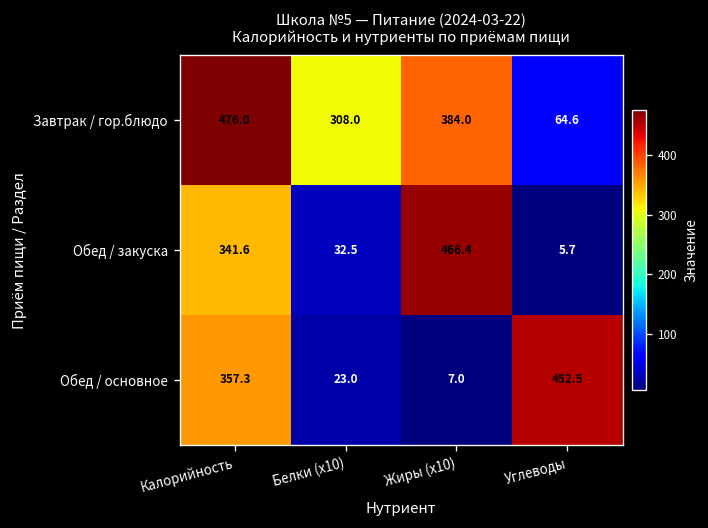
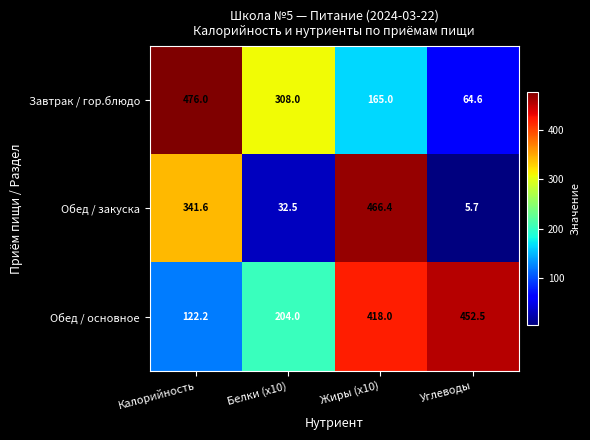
Завтрак / гор.блюдо, Жиры (x10): 384.0 -> 165.0
Обед / основное, Калорийность: 357.3 -> 122.2
Обед / основное, Белки (x10): 23.0 -> 204.0
Обед / основное, Жиры (x10): 7.0 -> 418.0
